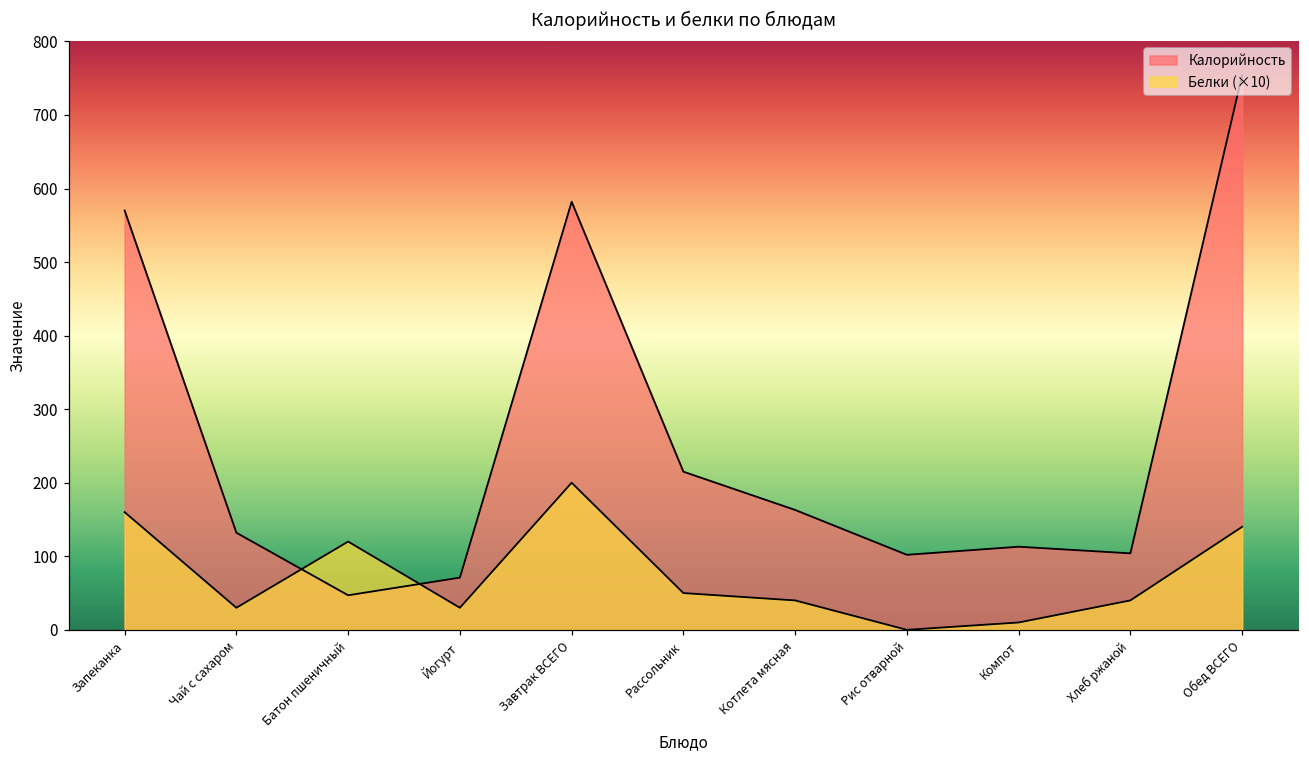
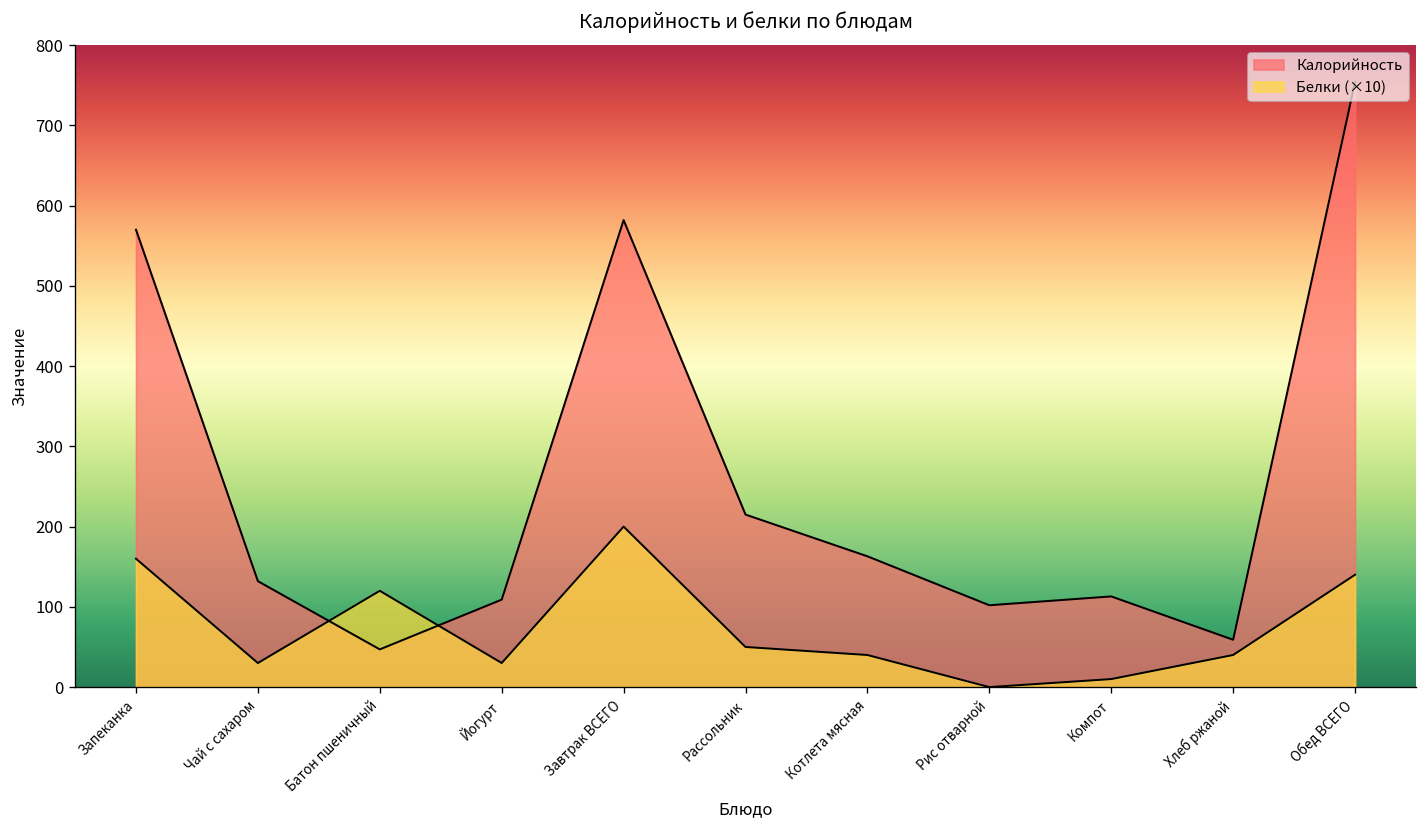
Калорийность, Йогурт: 70 -> 110
Калорийность, Хлеб ржаной: 100 -> 60
